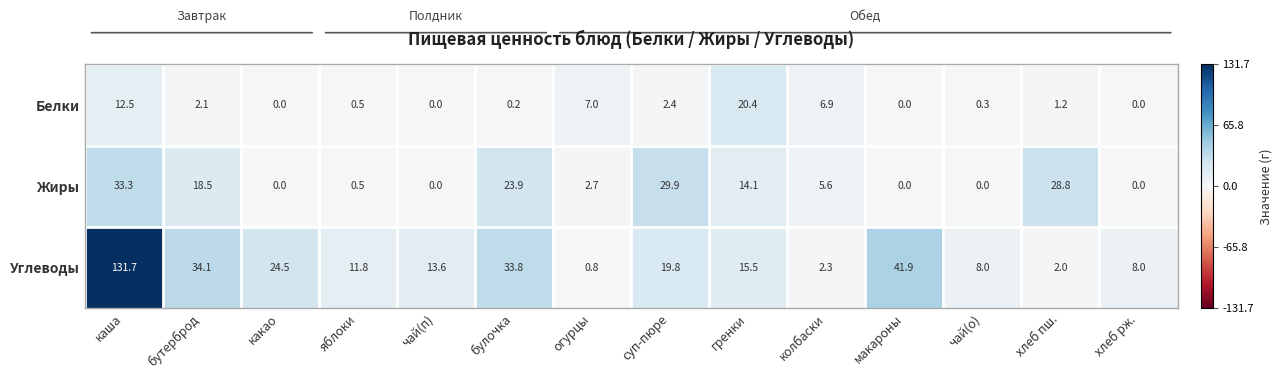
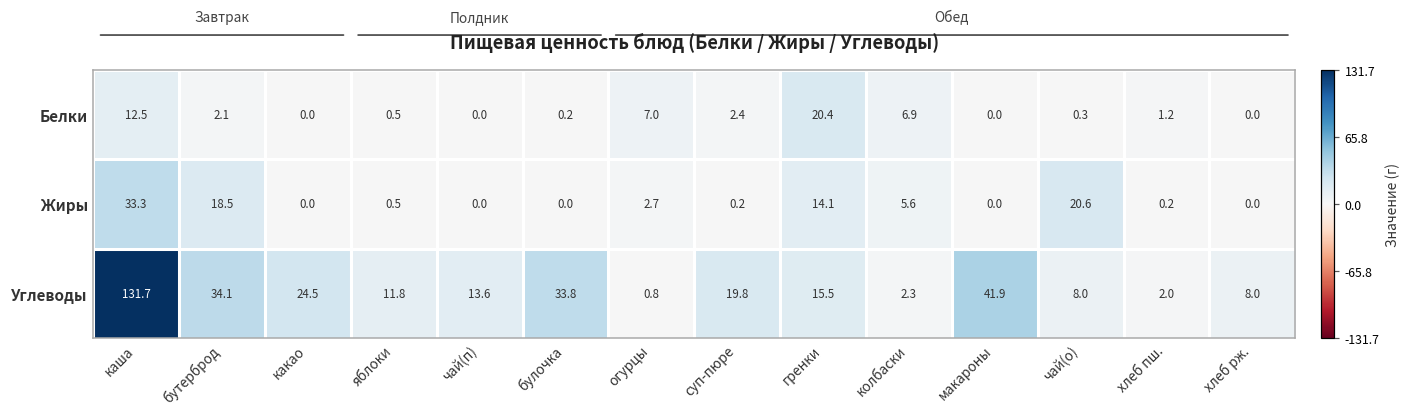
Жиры, булочка: 23.9 -> 0.0
Жиры, суп-пюре: 29.9 -> 0.2
Жиры, чай(о): 0.0 -> 20.6
Жиры, хлеб пш.: 28.8 -> 0.2
